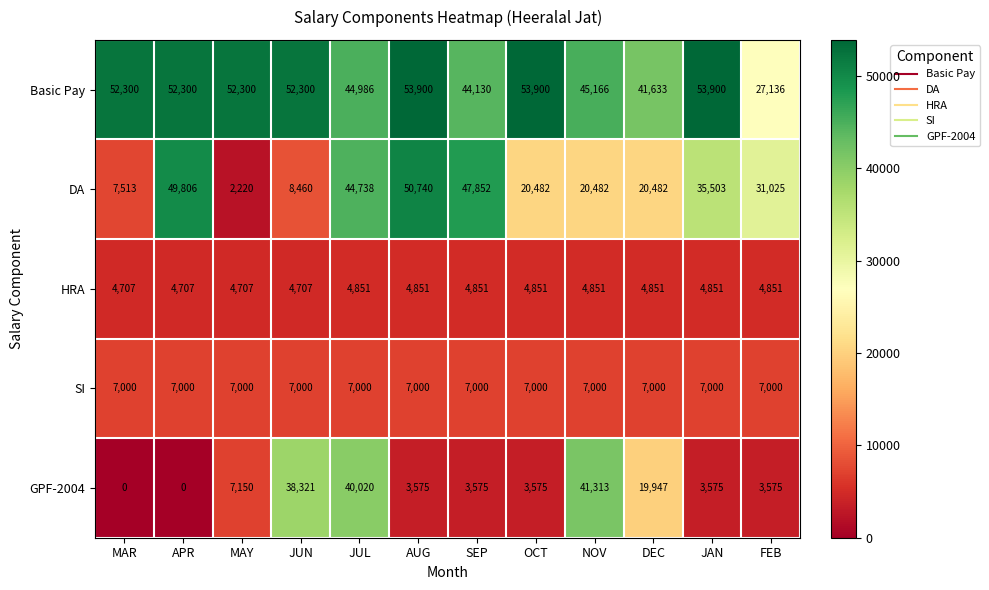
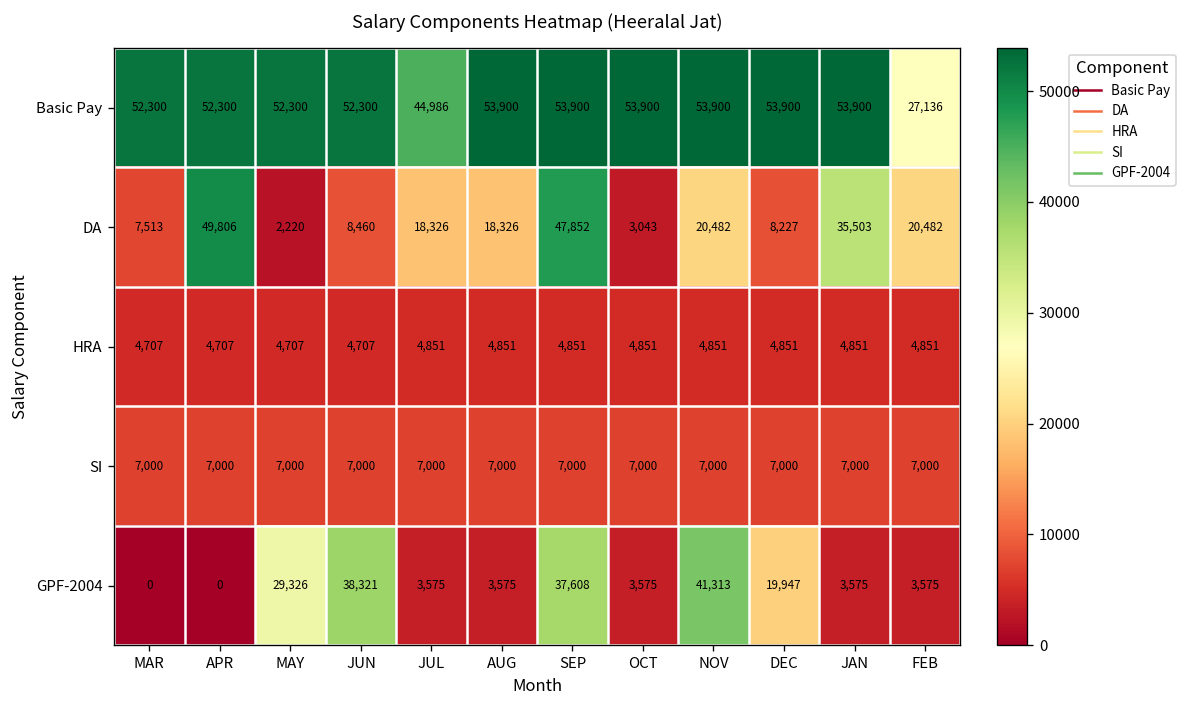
Basic Pay, SEP: 44,130 -> 53,900
Basic Pay, NOV: 45,166 -> 53,900
Basic Pay, DEC: 41,633 -> 53,900
DA, JUL: 44,738 -> 18,326
DA, AUG: 50,740 -> 18,326
DA, OCT: 20,482 -> 3,043
DA, DEC: 20,482 -> 8,227
DA, FEB: 31,025 -> 20,482
GPF-2004, MAY: 7,150 -> 29,326
GPF-2004, JUL: 40,020 -> 3,575
GPF-2004, SEP: 3,575 -> 37,608
